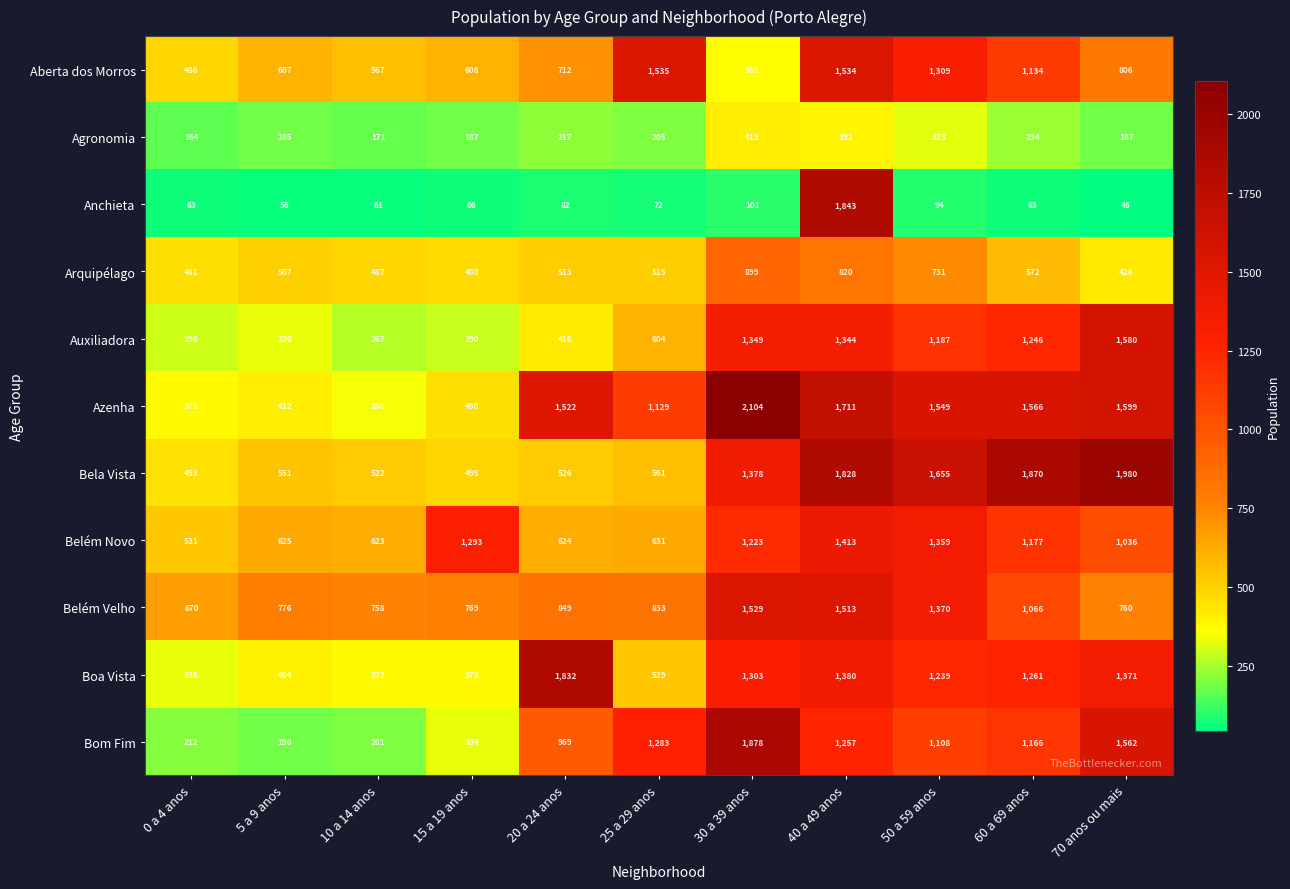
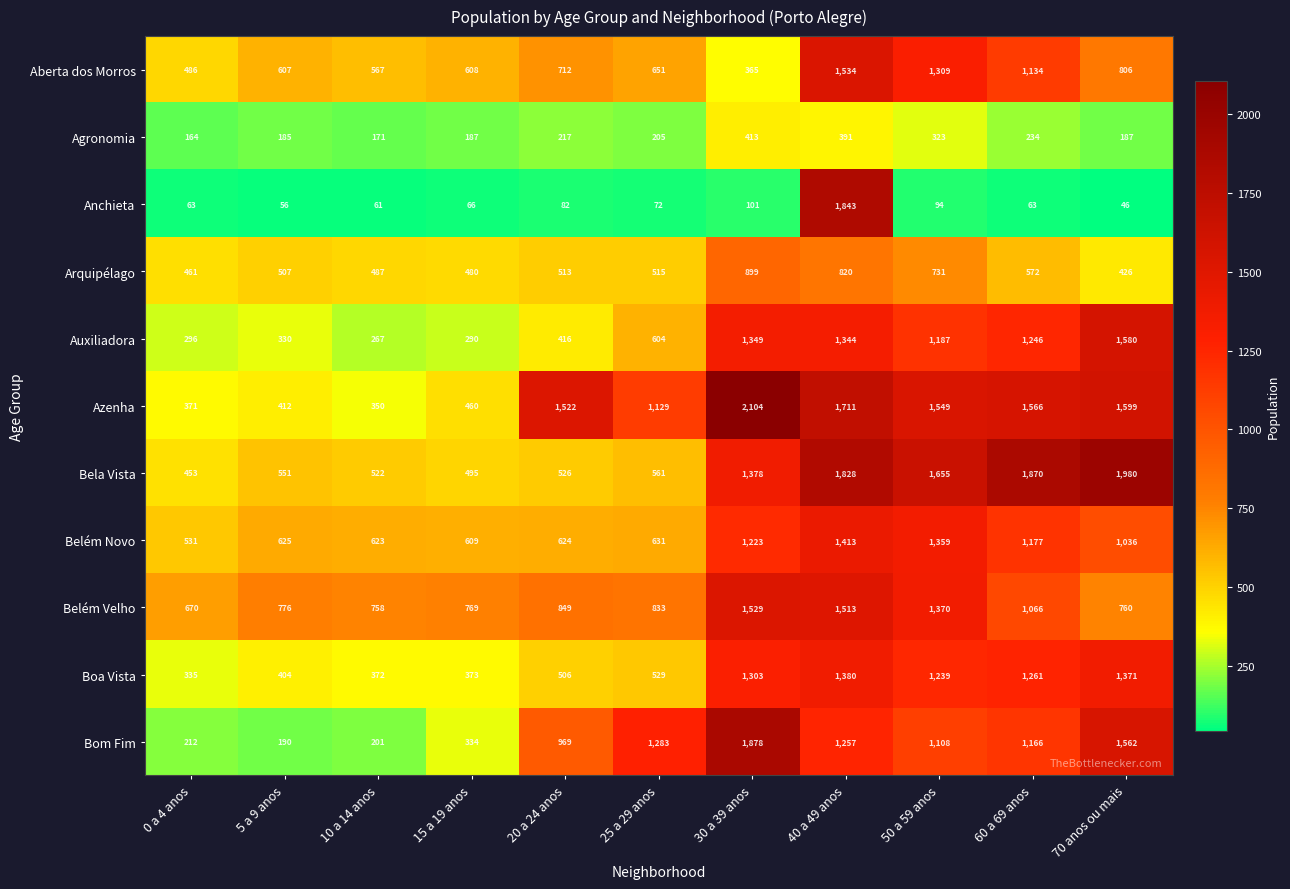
Aberta dos Morros, 25 a 29 anos: 1,535 -> 651
Belém Novo, 15 a 19 anos: 1,293 -> 609
Boa Vista, 20 a 24 anos: 1,832 -> 506
